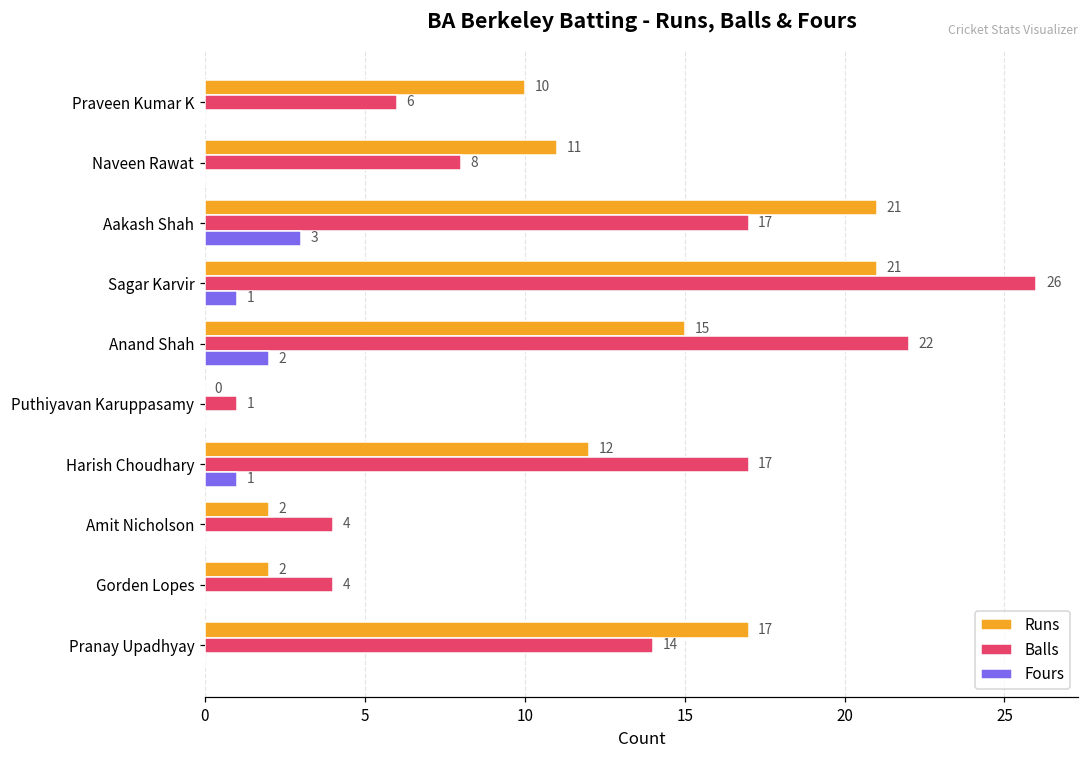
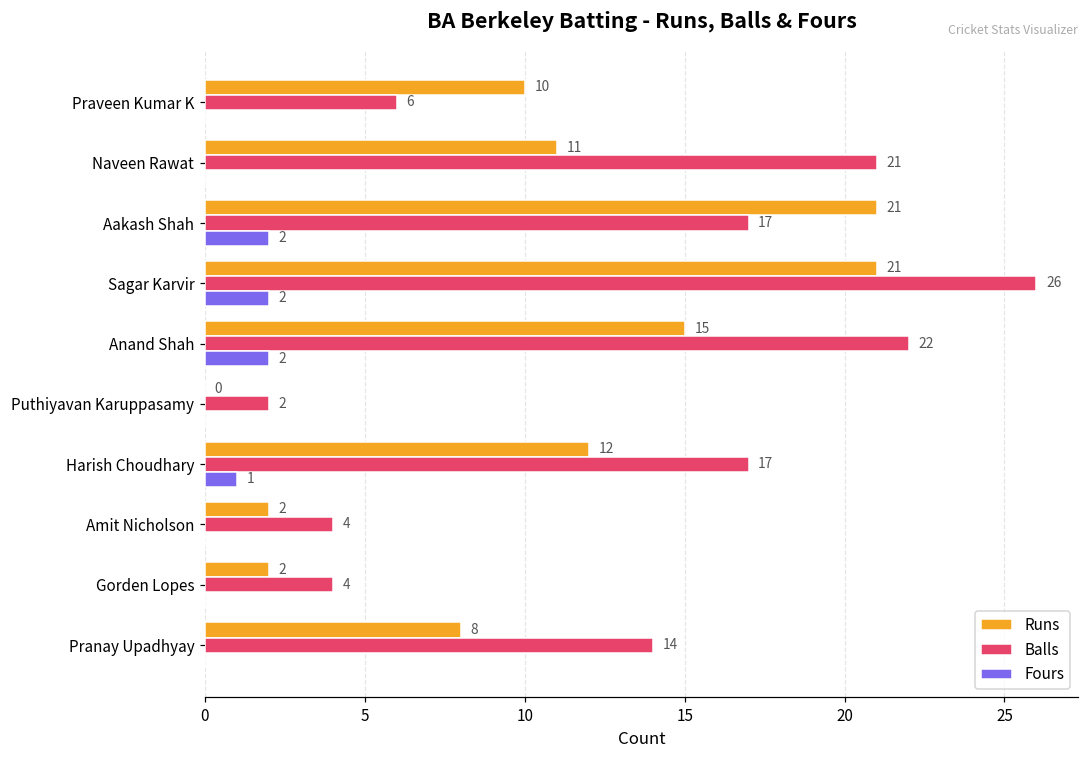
Balls, Naveen Rawat: 8 -> 21
Fours, Aakash Shah: 3 -> 2
Fours, Sagar Karvir: 1 -> 2
Balls, Puthiyavan Karuppasamy: 1 -> 2
Runs, Pranay Upadhyay: 17 -> 8
